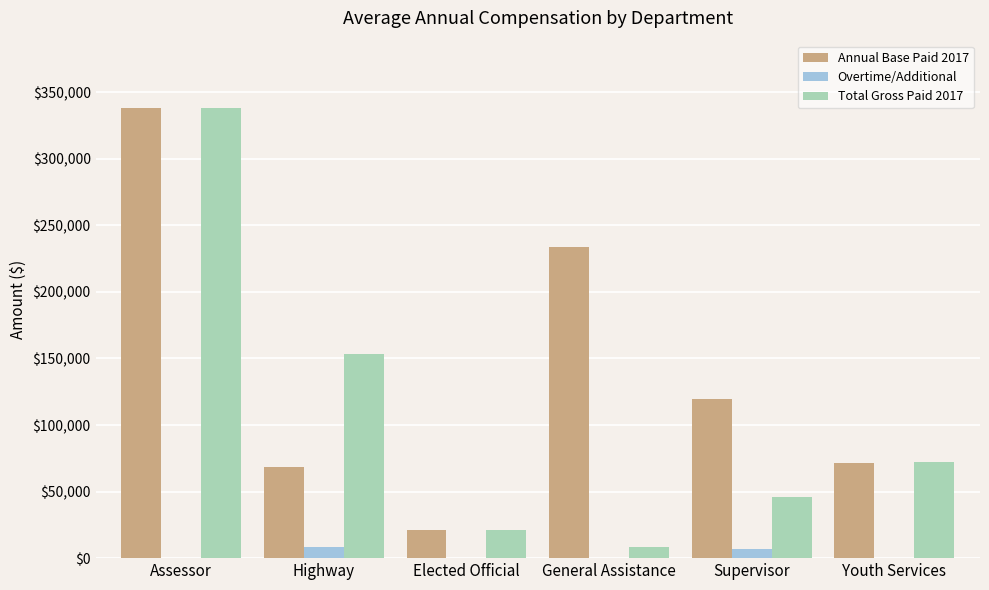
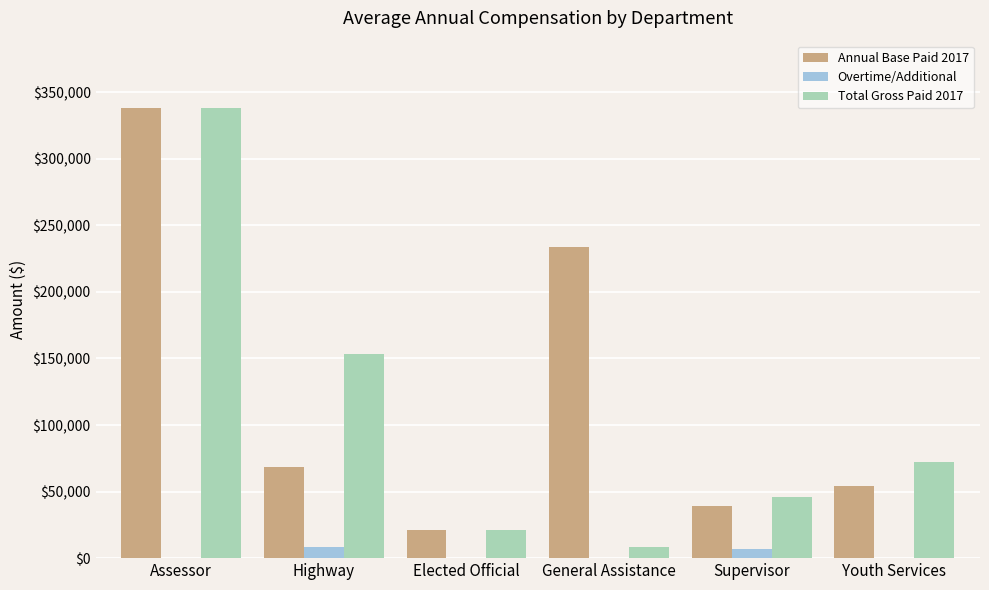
Annual Base Paid 2017, Supervisor: $119,000 -> $39,000
Annual Base Paid 2017, Youth Services: $72,000 -> $54,000
